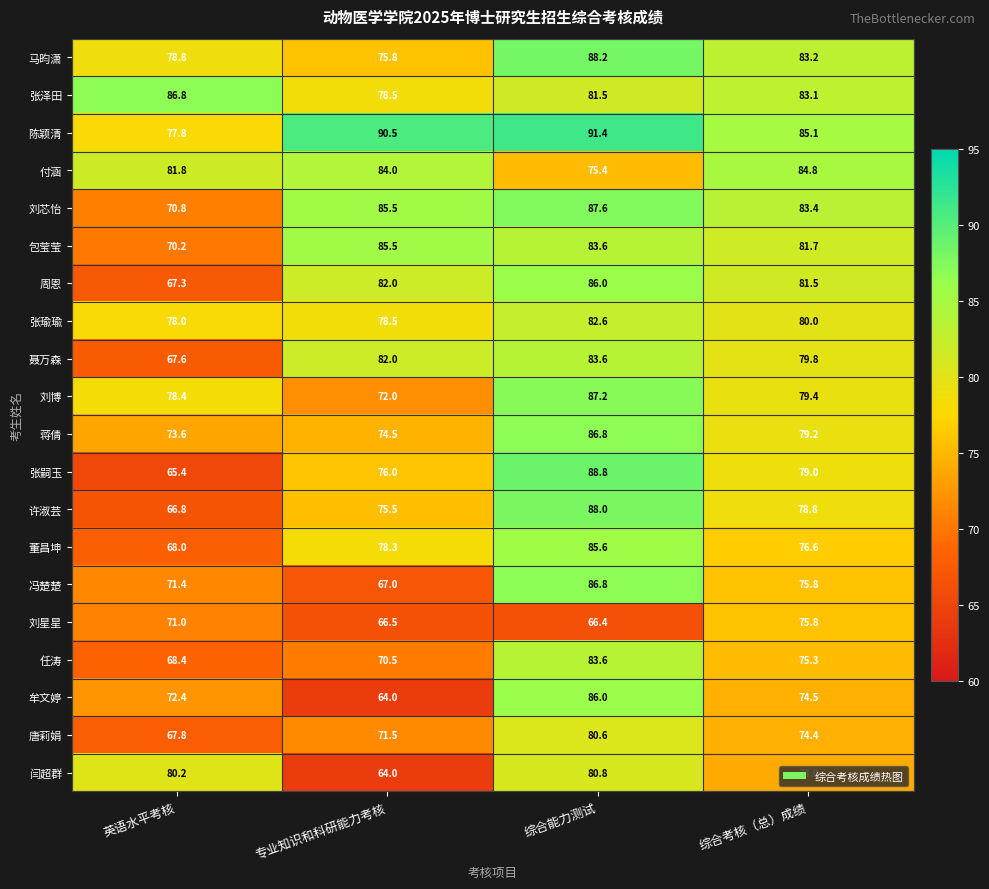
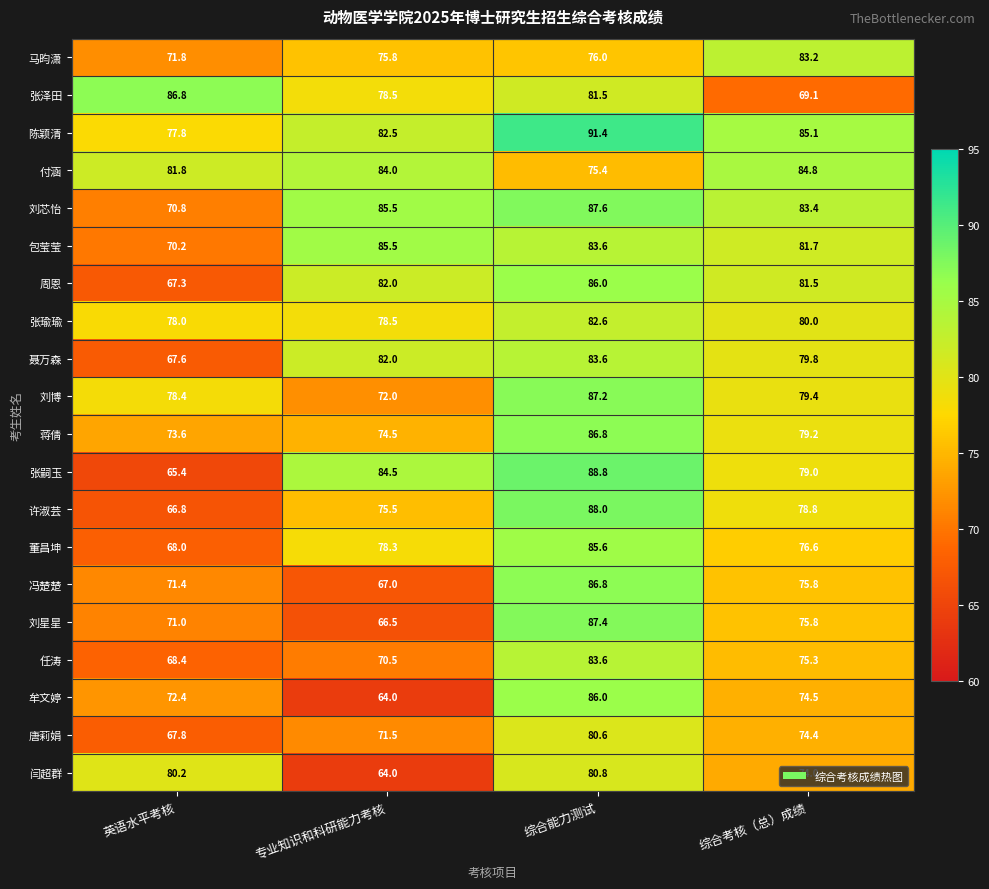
马昀潇, 英语水平考核: 78.8 -> 71.8
马昀潇, 综合能力测试: 88.2 -> 76.0
张泽田, 综合考核（总）成绩: 83.1 -> 69.1
陈颖清, 专业知识和科研能力考核: 90.5 -> 82.5
张嗣玉, 专业知识和科研能力考核: 76.0 -> 84.5
刘星星, 综合能力测试: 66.4 -> 87.4
